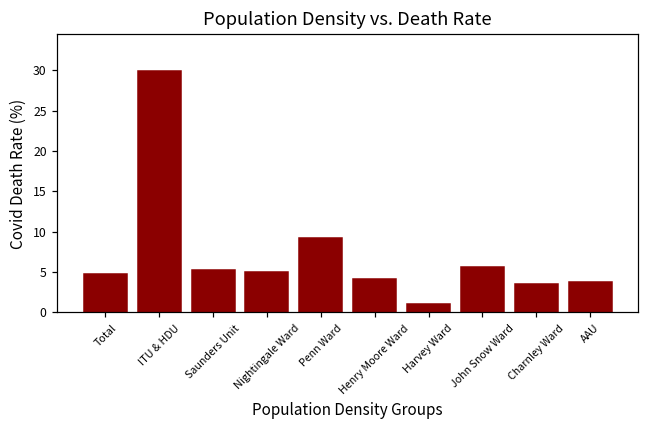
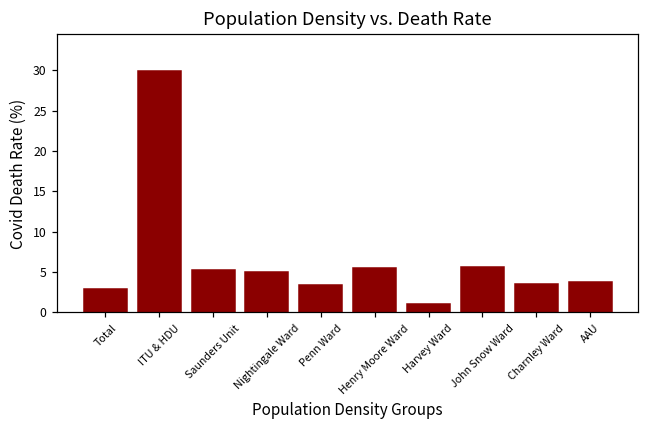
Total: 5 -> 3
Penn Ward: 9 -> 3
Henry Moore Ward: 4 -> 6
